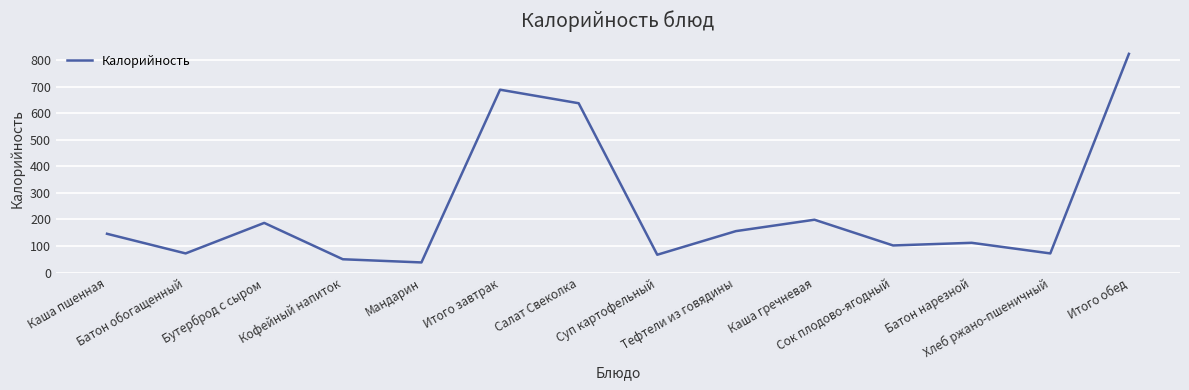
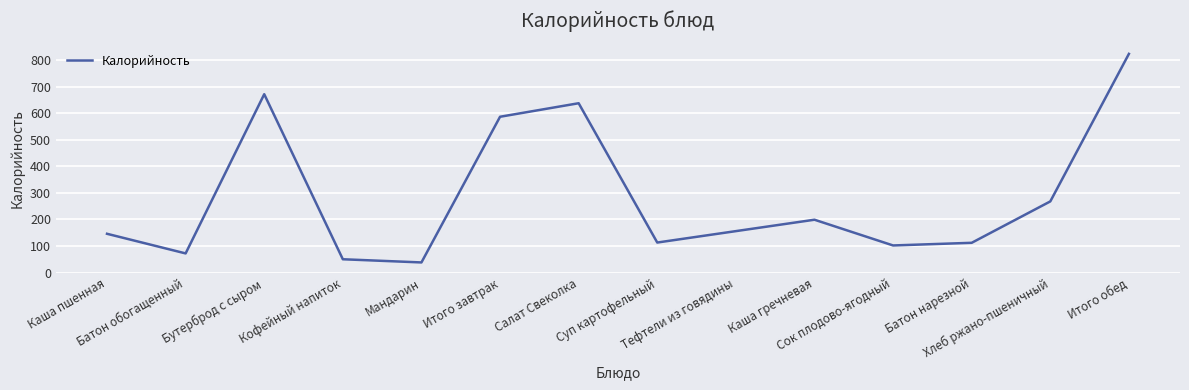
Бутерброд с сыром: 190 -> 670
Итого завтрак: 690 -> 590
Суп картофельный: 70 -> 110
Хлеб ржано-пшеничный: 70 -> 270
